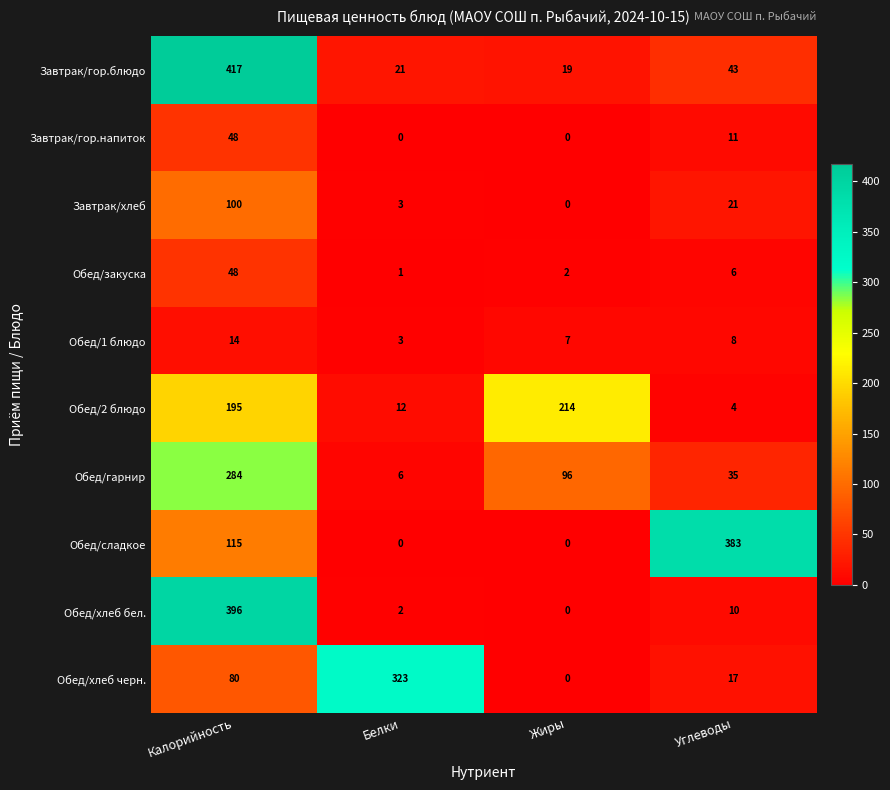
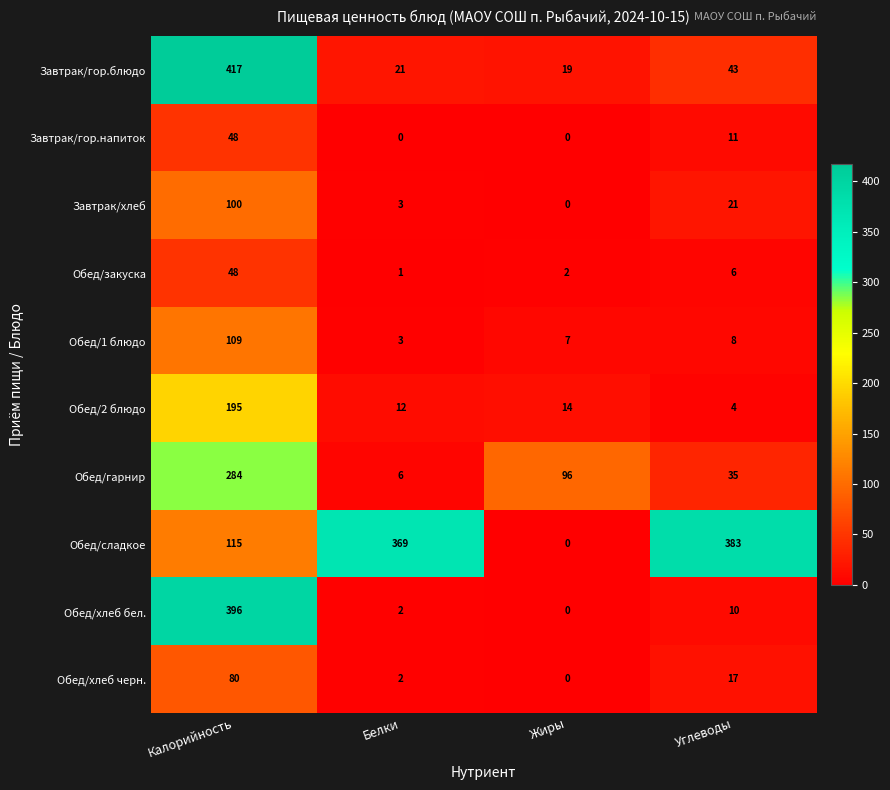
Обед/1 блюдо, Калорийность: 14 -> 109
Обед/2 блюдо, Жиры: 214 -> 14
Обед/сладкое, Белки: 0 -> 369
Обед/хлеб черн., Белки: 323 -> 2
